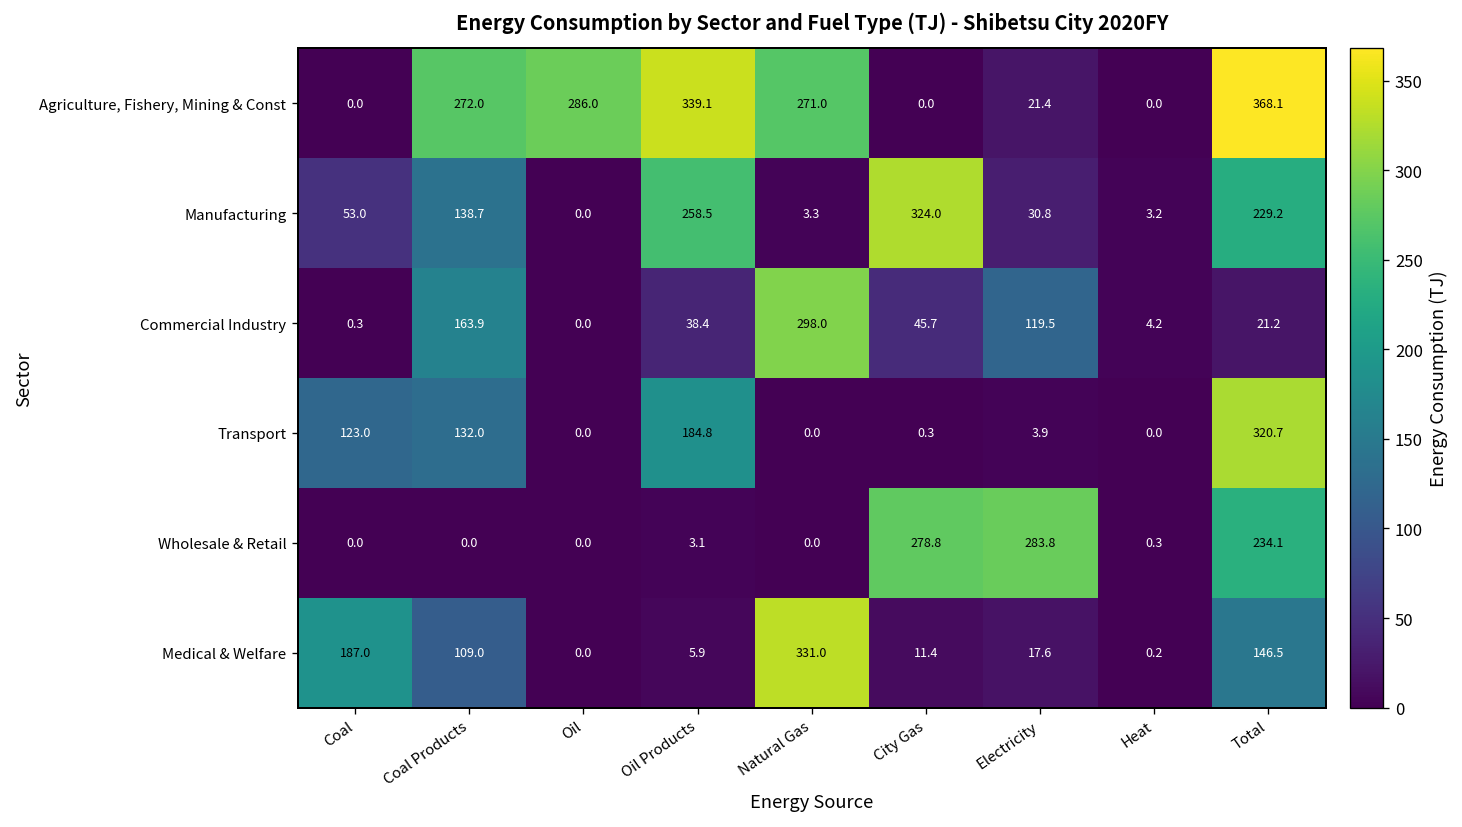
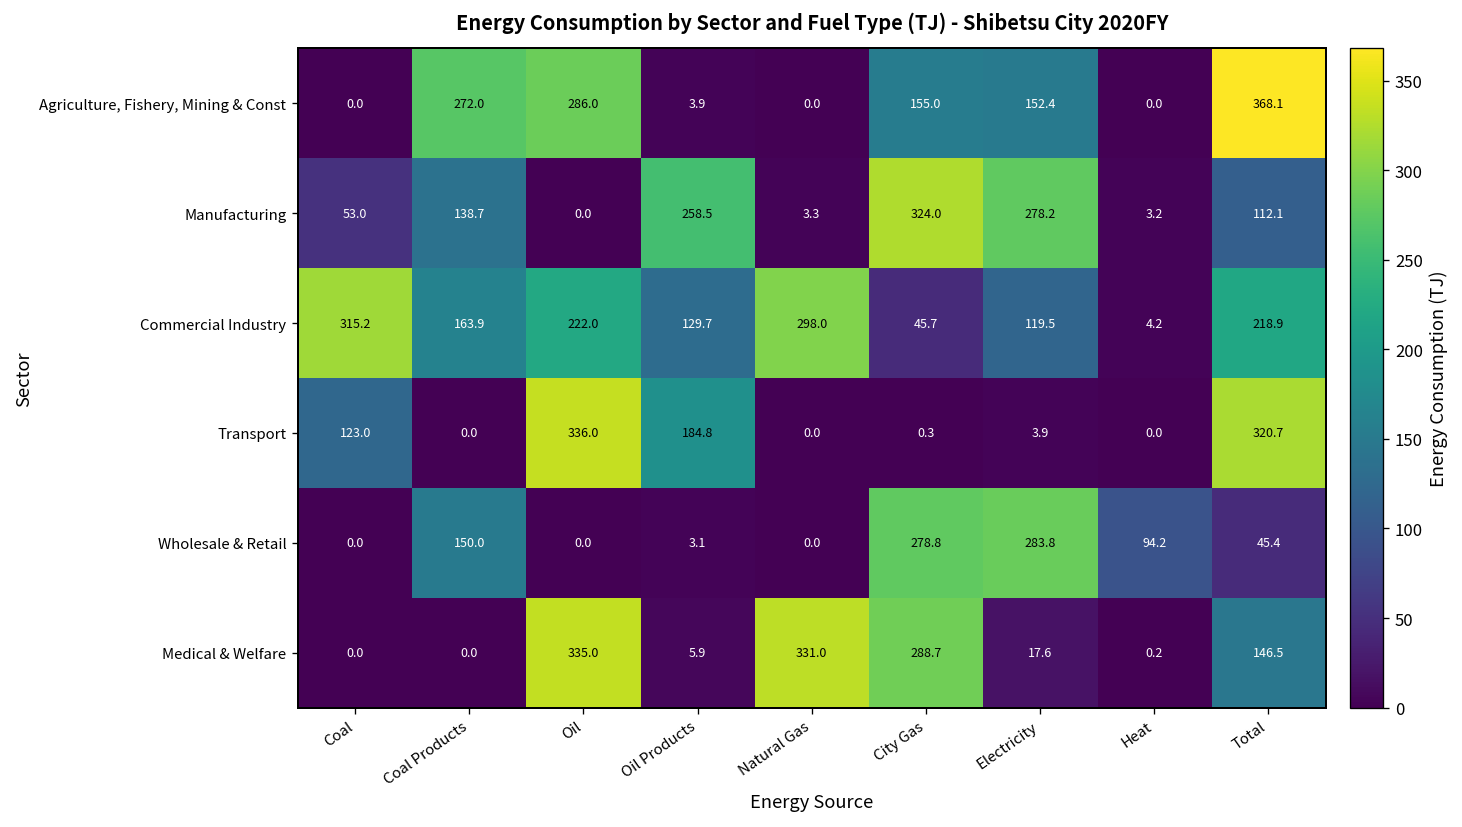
Agriculture, Fishery, Mining & Const, Oil Products: 339.1 -> 3.9
Agriculture, Fishery, Mining & Const, Natural Gas: 271.0 -> 0.0
Agriculture, Fishery, Mining & Const, City Gas: 0.0 -> 155.0
Agriculture, Fishery, Mining & Const, Electricity: 21.4 -> 152.4
Manufacturing, Electricity: 30.8 -> 278.2
Manufacturing, Total: 229.2 -> 112.1
Commercial Industry, Coal: 0.3 -> 315.2
Commercial Industry, Oil: 0.0 -> 222.0
Commercial Industry, Oil Products: 38.4 -> 129.7
Commercial Industry, Total: 21.2 -> 218.9
Transport, Coal Products: 132.0 -> 0.0
Transport, Oil: 0.0 -> 336.0
Wholesale & Retail, Coal Products: 0.0 -> 150.0
Wholesale & Retail, Heat: 0.3 -> 94.2
Wholesale & Retail, Total: 234.1 -> 45.4
Medical & Welfare, Coal: 187.0 -> 0.0
Medical & Welfare, Coal Products: 109.0 -> 0.0
Medical & Welfare, Oil: 0.0 -> 335.0
Medical & Welfare, City Gas: 11.4 -> 288.7
